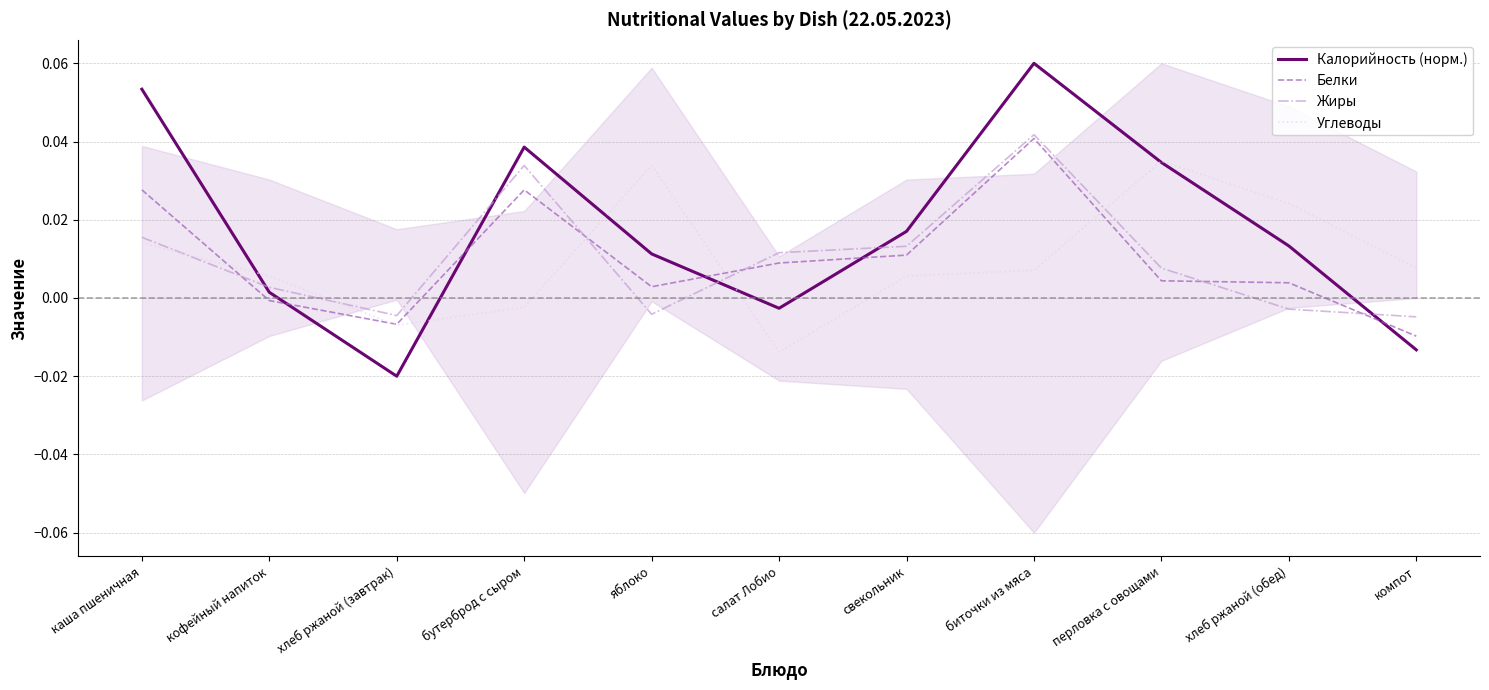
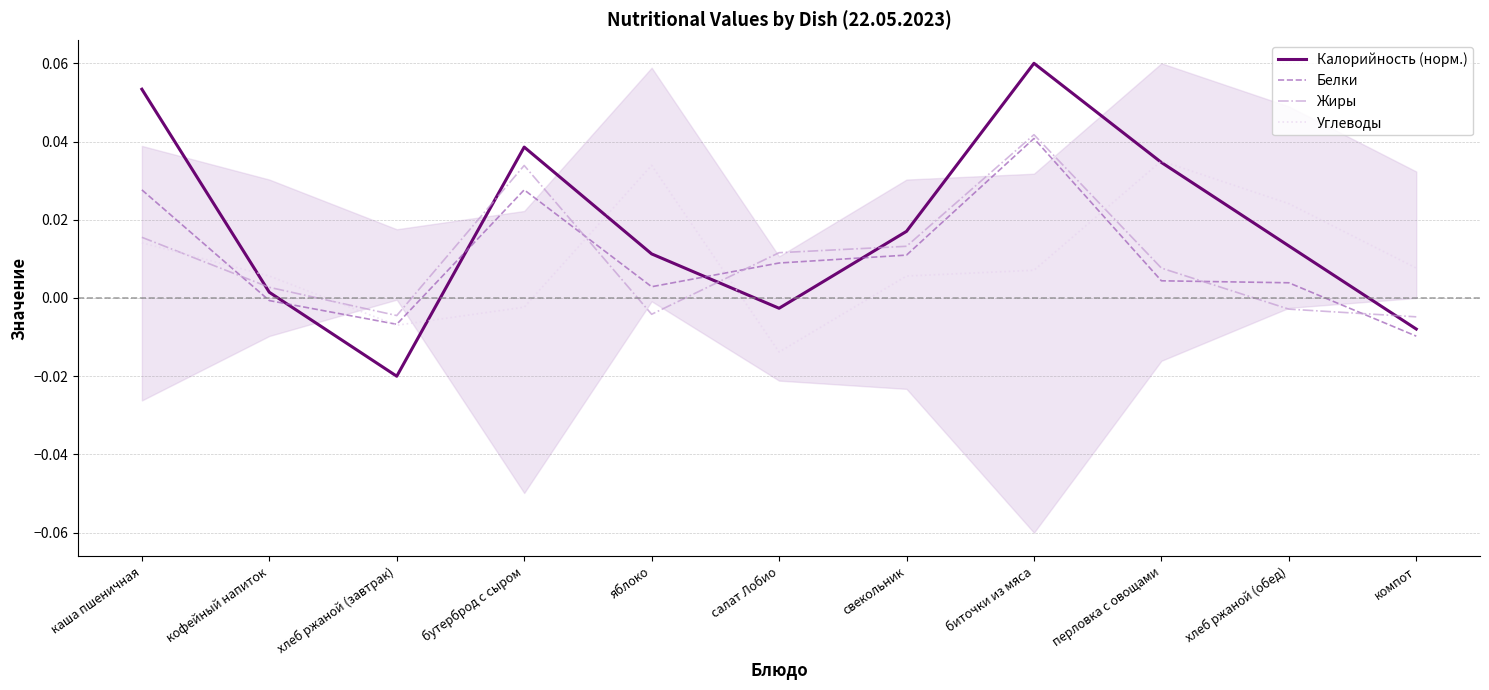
Калорийность (норм.), компот: -0.013 -> -0.008
